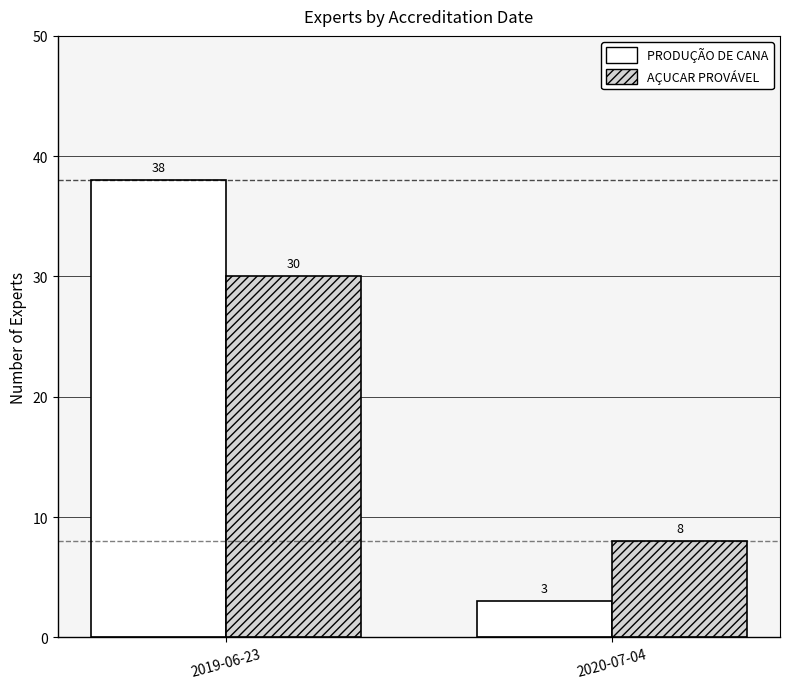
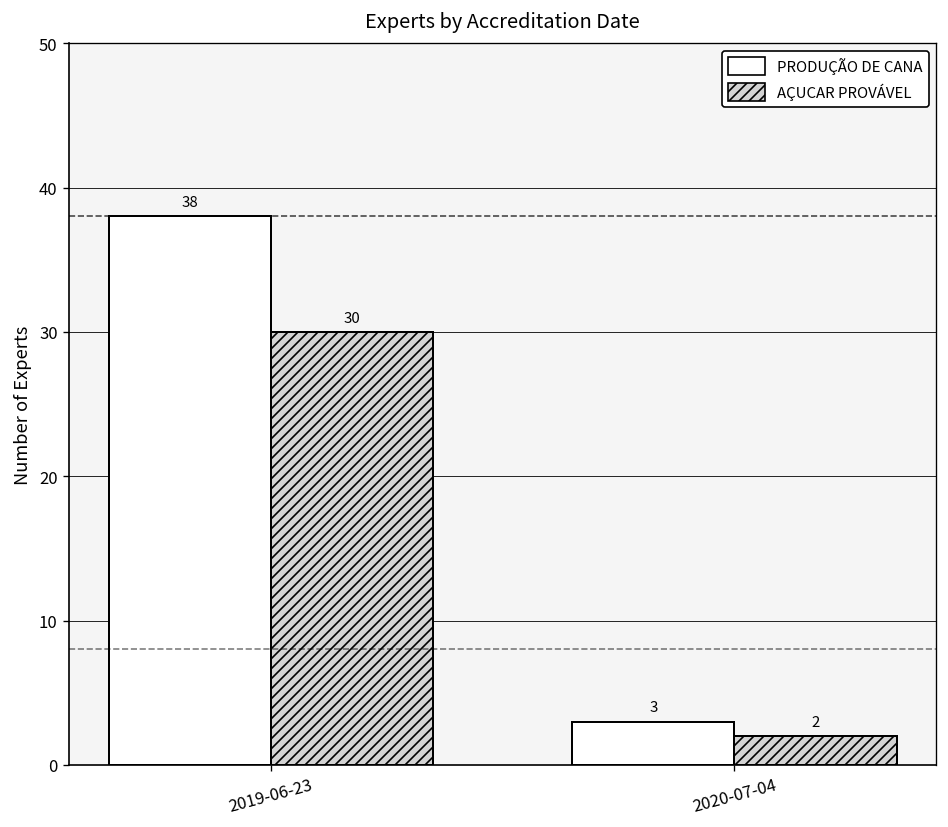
AÇUCAR PROVÁVEL, 2020-07-04: 8 -> 2
